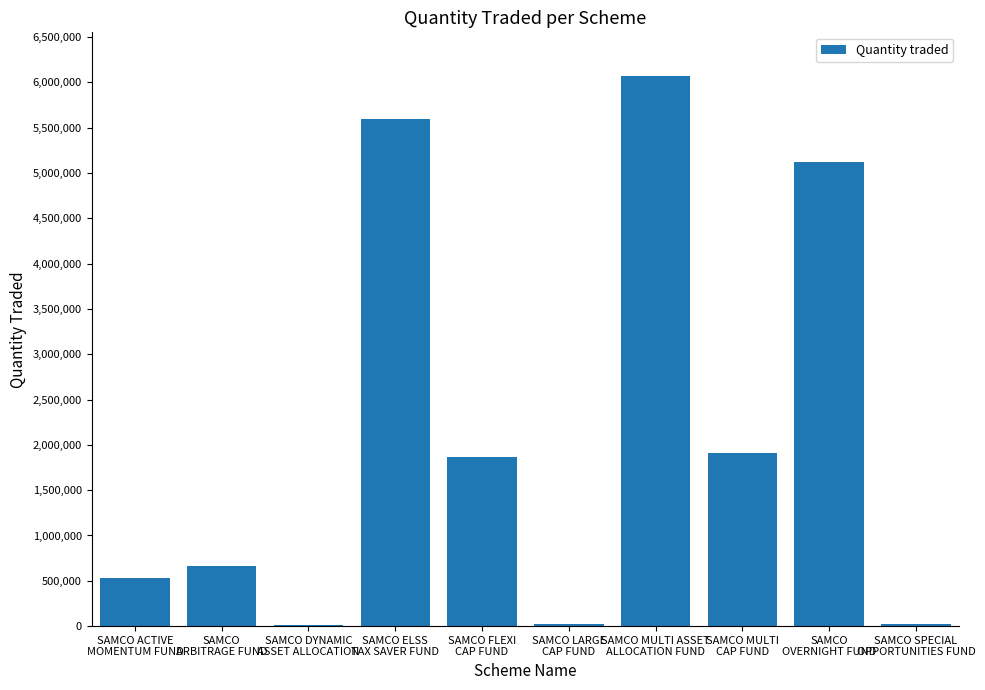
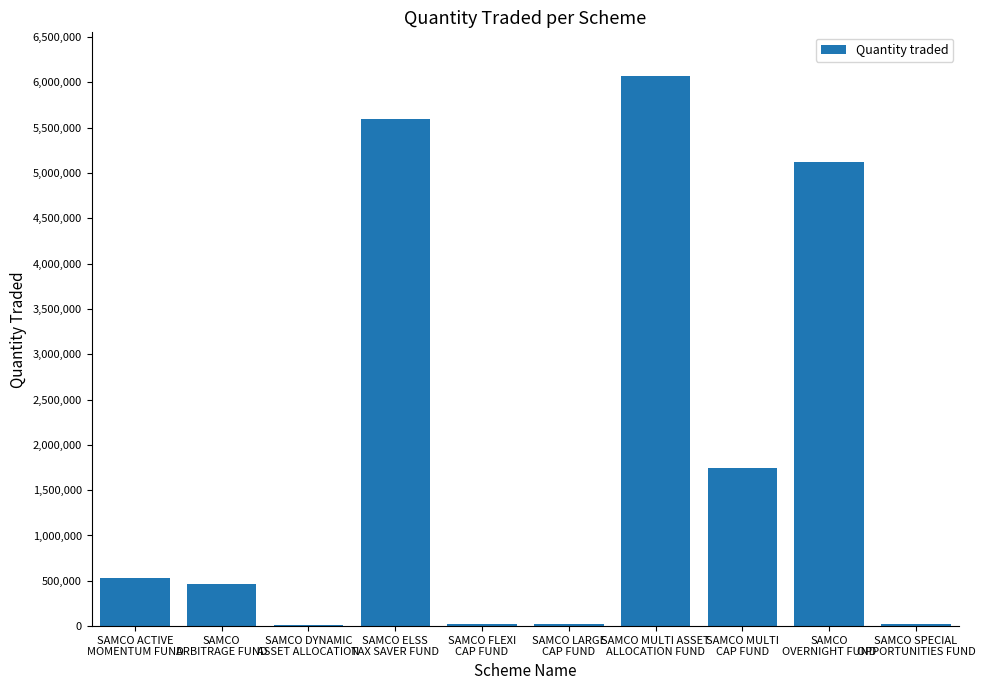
SAMCO ARBITRAGE FUND: 700,000 -> 500,000
SAMCO FLEXI CAP FUND: 1,900,000 -> 0
SAMCO MULTI CAP FUND: 1,900,000 -> 1,700,000
